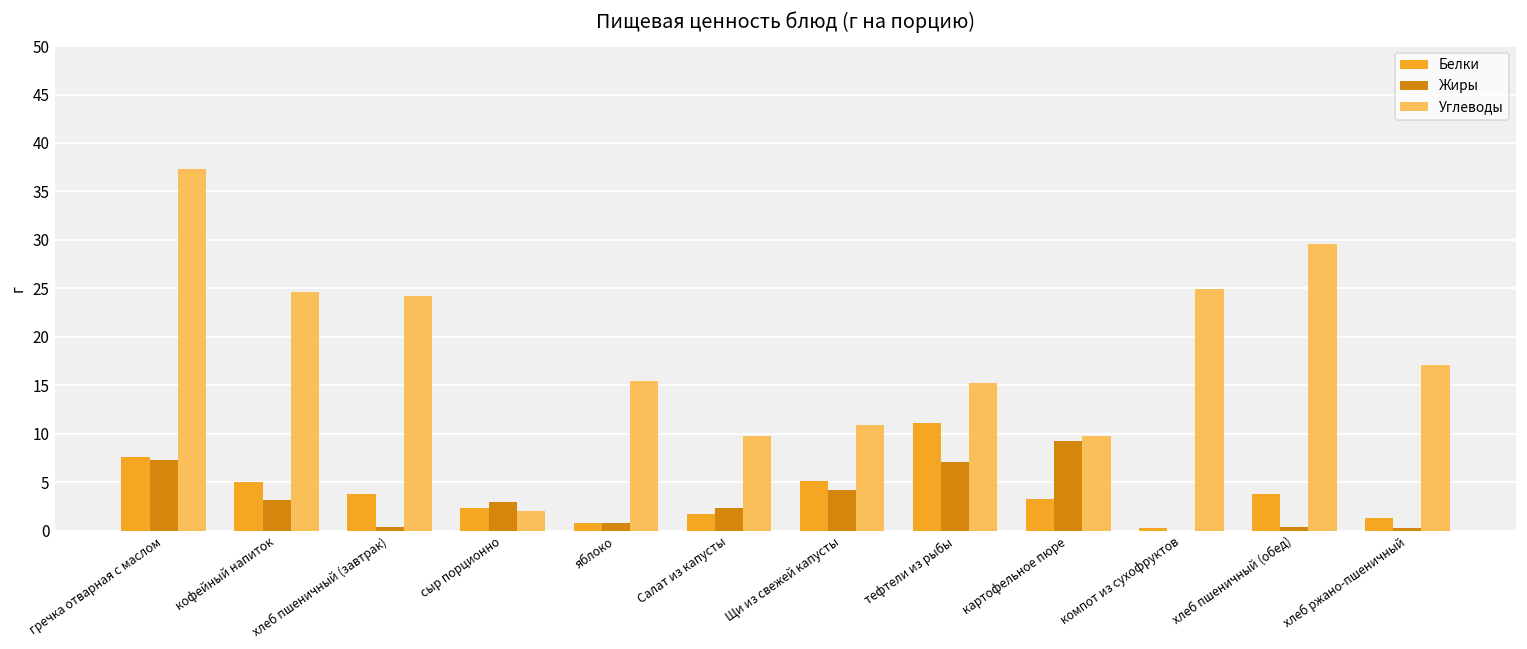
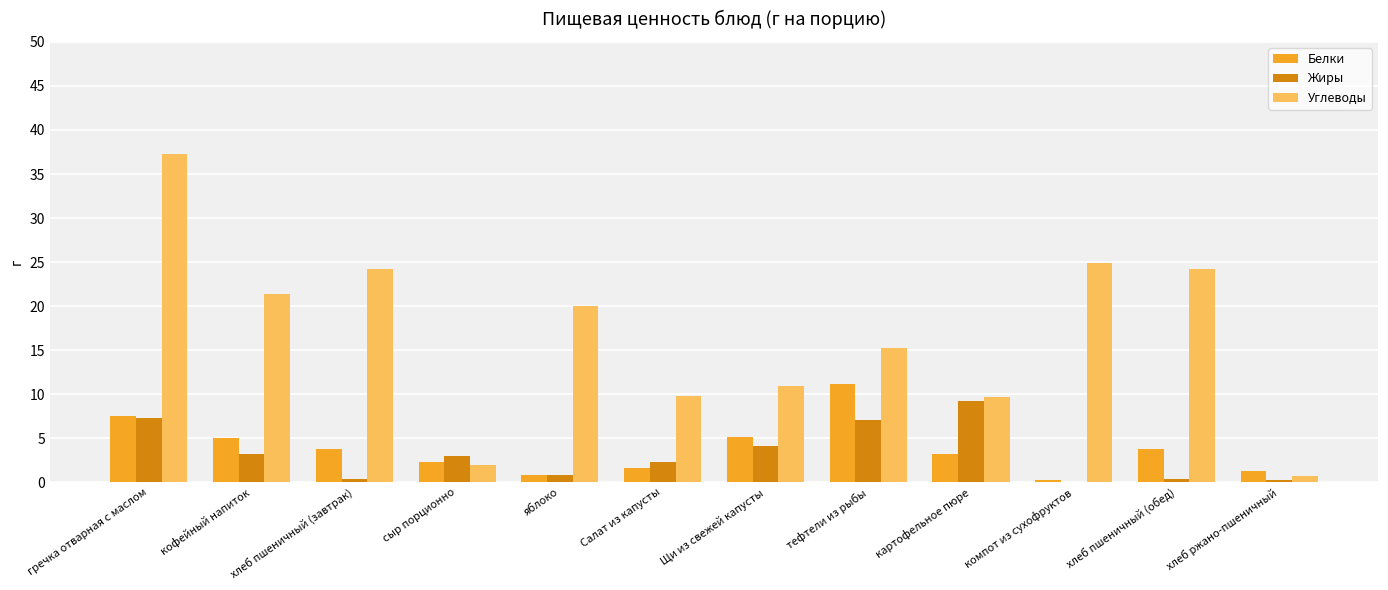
Углеводы, кофейный напиток: 25 -> 21
Углеводы, яблоко: 15 -> 20
Углеводы, хлеб пшеничный (обед): 30 -> 24
Углеводы, хлеб ржано-пшеничный: 17 -> 1
